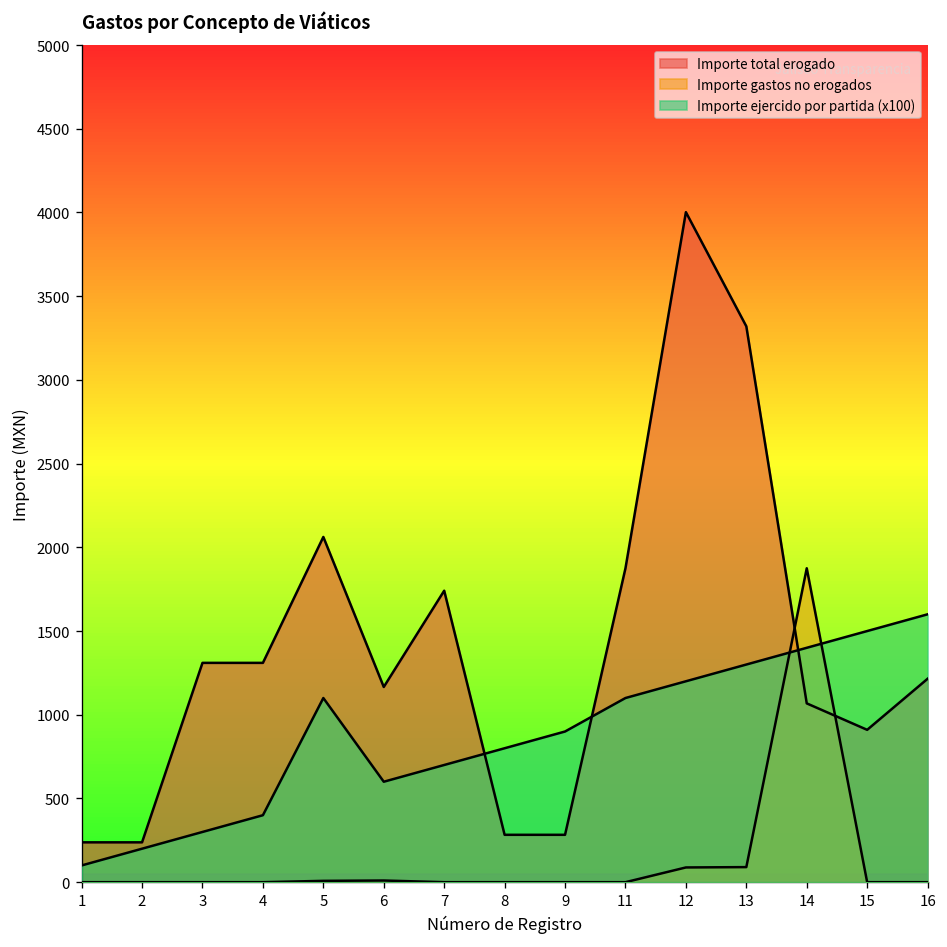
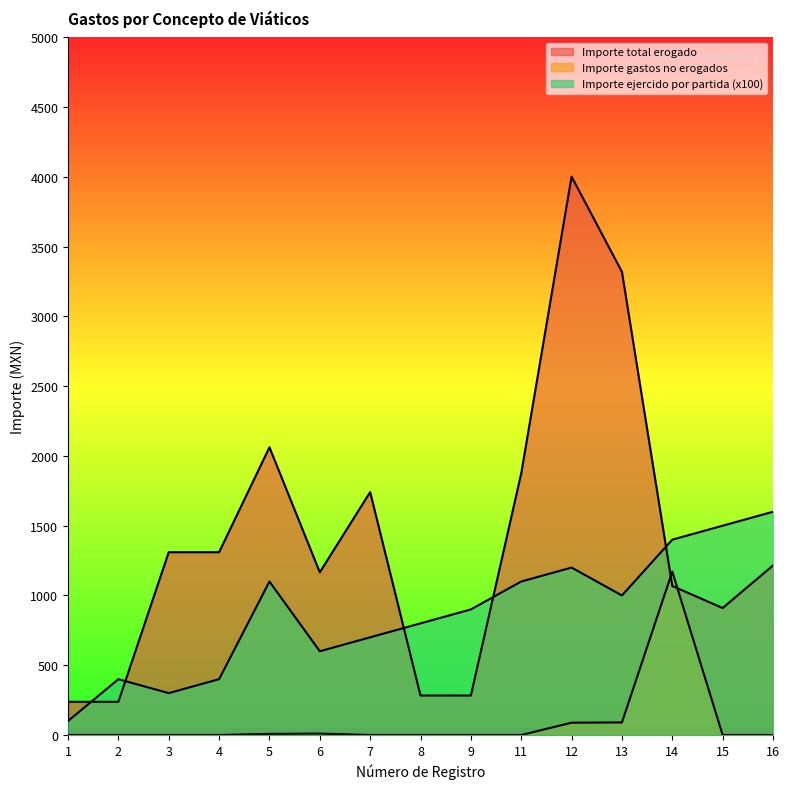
Importe ejercido por partida (x100), 2: 200 -> 400
Importe ejercido por partida (x100), 13: 1300 -> 1000
Importe gastos no erogados, 14: 1880 -> 1170
